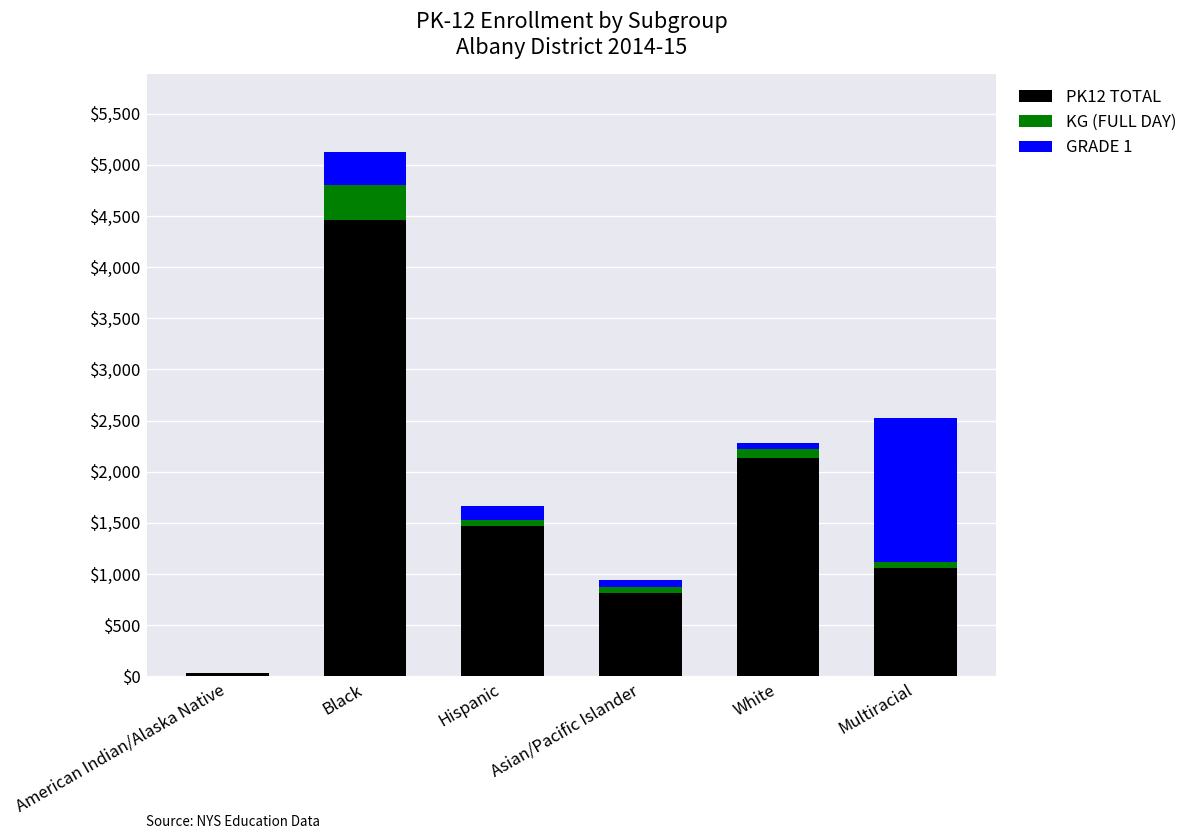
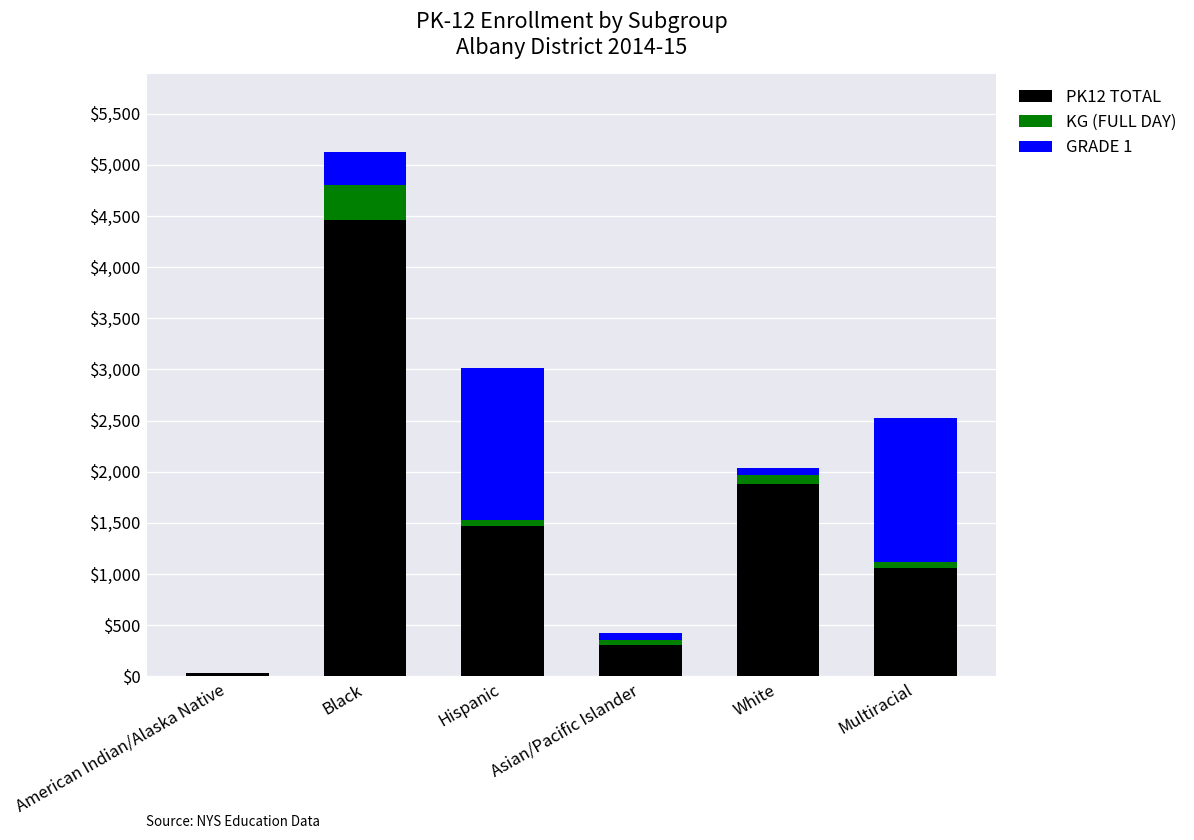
GRADE 1, Hispanic: $100 -> $1,500
PK12 TOTAL, Asian/Pacific Islander: $800 -> $300
PK12 TOTAL, White: $2,100 -> $1,900
